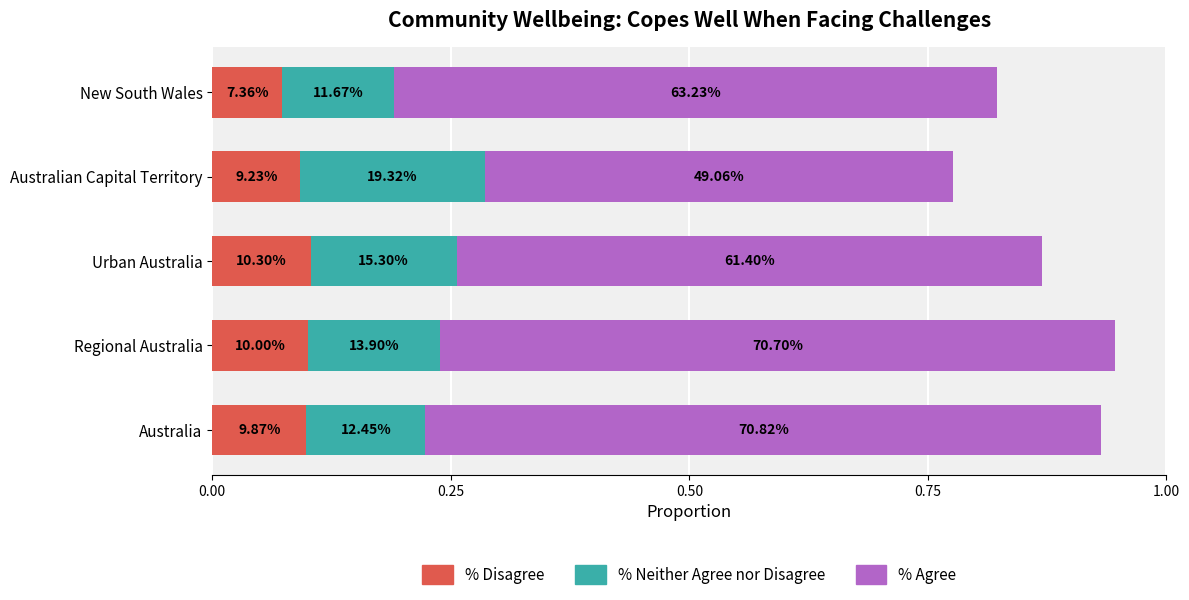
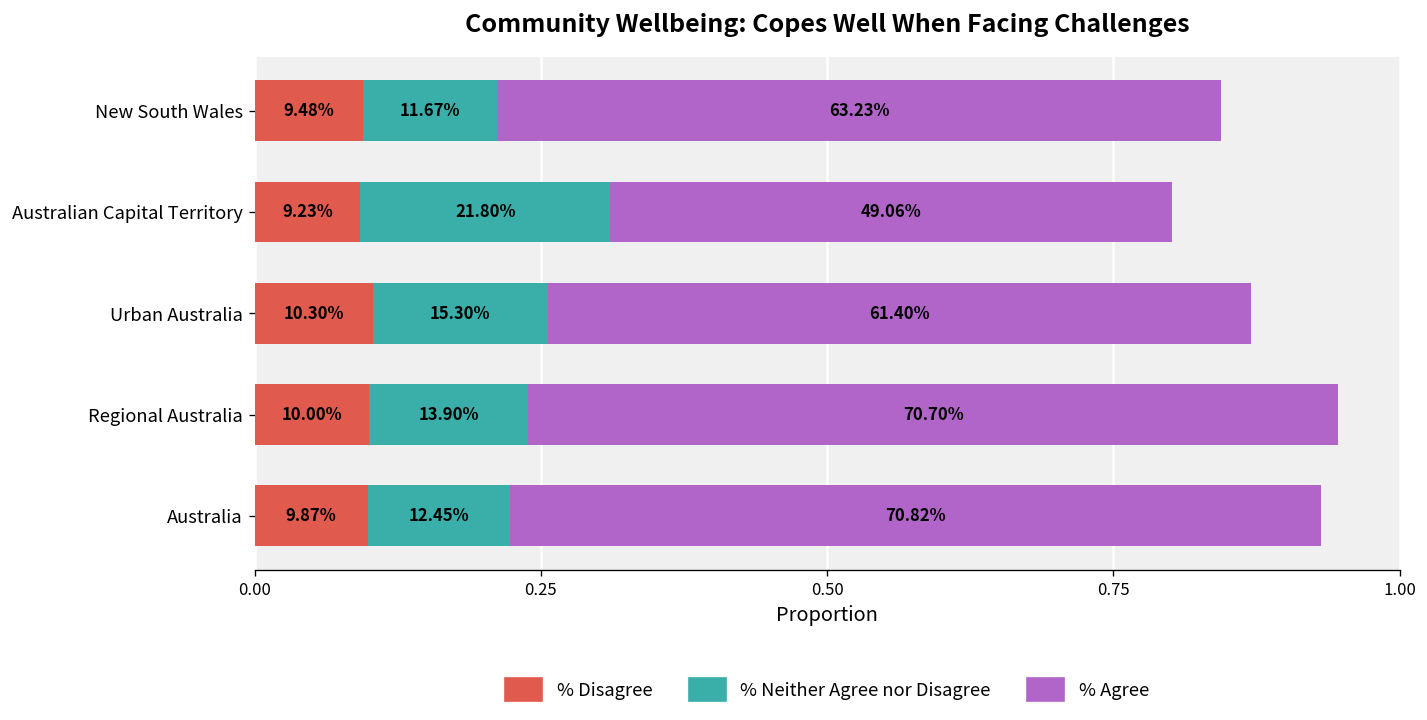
% Disagree, New South Wales: 7.36% -> 9.48%
% Neither Agree nor Disagree, Australian Capital Territory: 19.32% -> 21.80%
